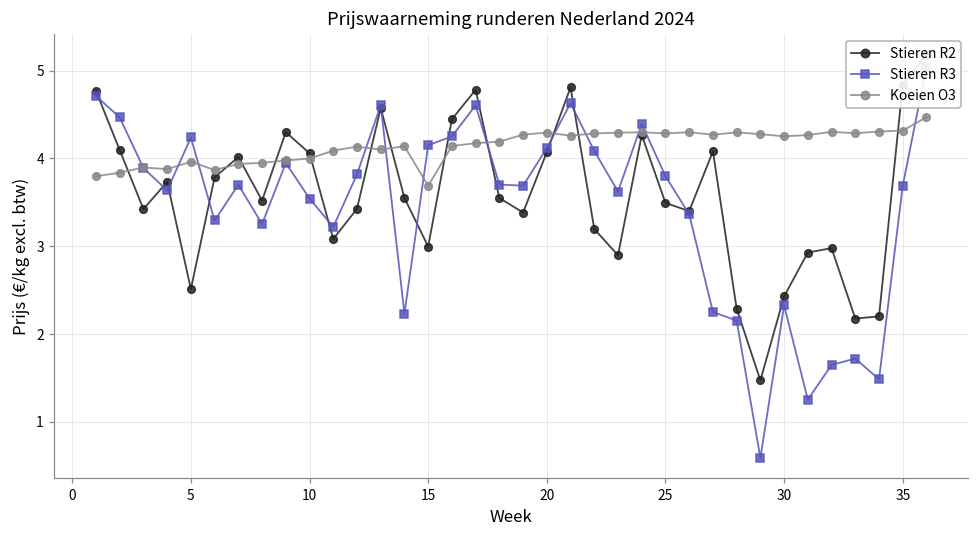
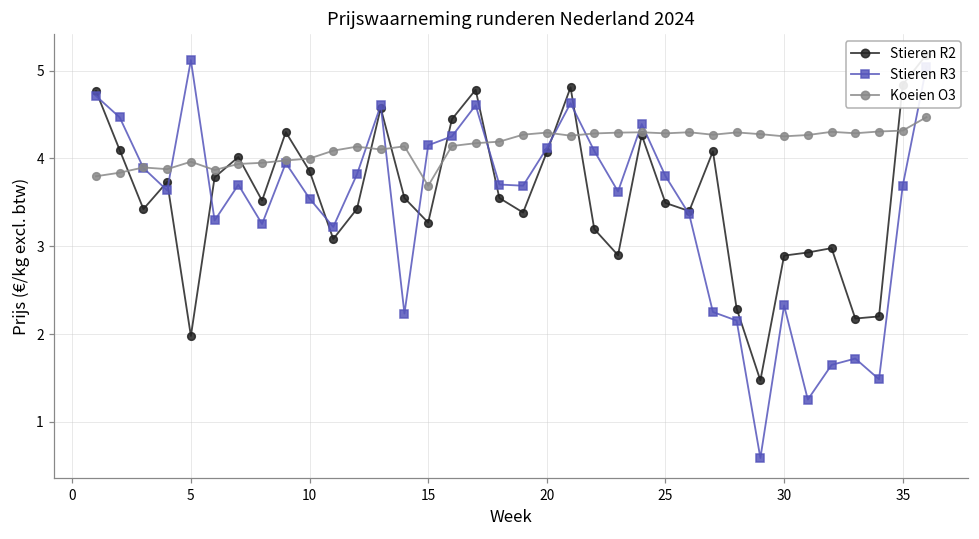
Stieren R2, 5: 2.5 -> 2.0
Stieren R3, 5: 4.2 -> 5.1
Stieren R2, 10: 4.1 -> 3.9
Stieren R2, 15: 3.0 -> 3.3
Stieren R2, 30: 2.4 -> 2.9
